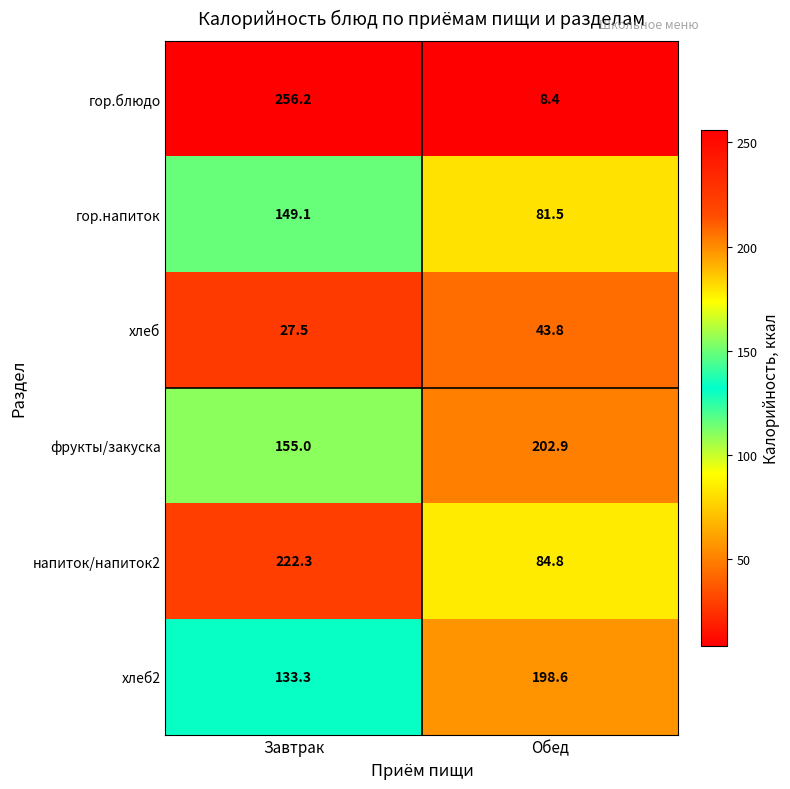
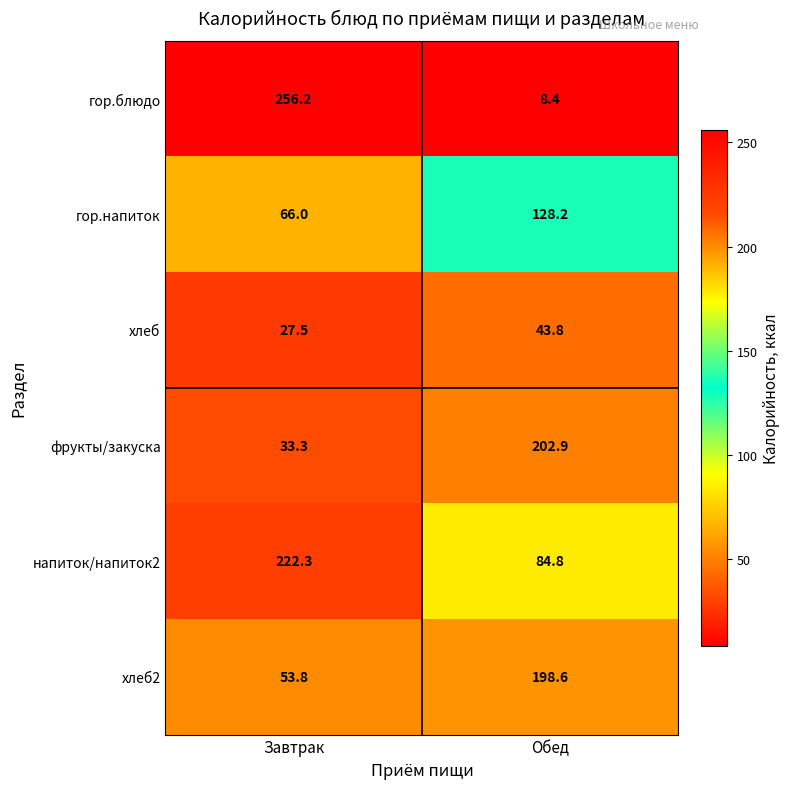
гор.напиток, Завтрак: 149.1 -> 66.0
гор.напиток, Обед: 81.5 -> 128.2
фрукты/закуска, Завтрак: 155.0 -> 33.3
хлеб2, Завтрак: 133.3 -> 53.8
